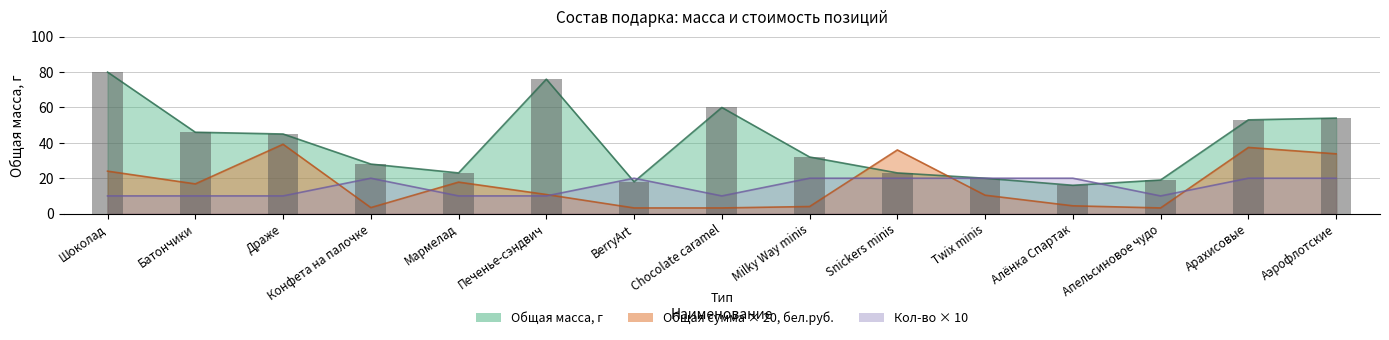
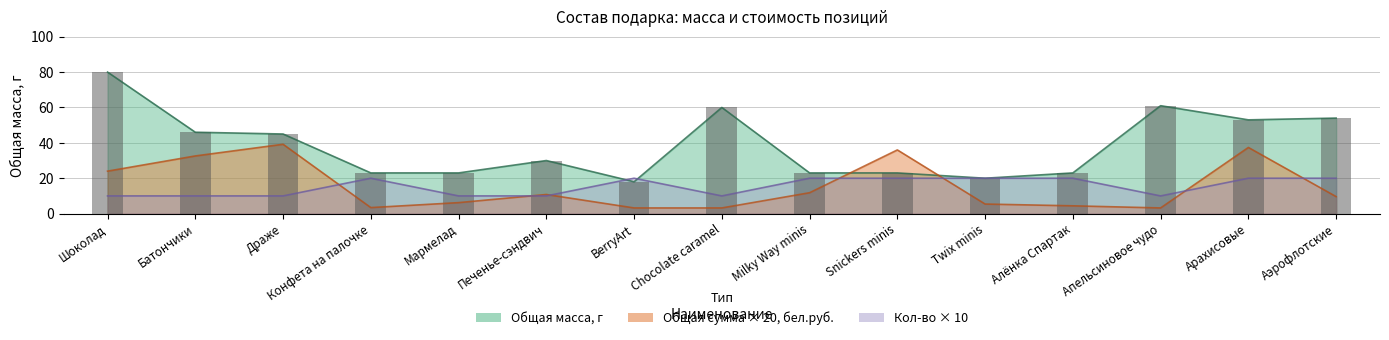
Общая сумма × 20, бел.руб., Батончики: 17 -> 33
Общая масса, г, Конфета на палочке: 28 -> 23
Общая сумма × 20, бел.руб., Мармелад: 18 -> 6
Общая масса, г, Печенье-сэндвич: 76 -> 30
Общая масса, г, Milky Way minis: 32 -> 23
Общая сумма × 20, бел.руб., Milky Way minis: 4 -> 12
Общая сумма × 20, бел.руб., Twix minis: 10 -> 5
Общая масса, г, Алёнка Спартак: 16 -> 23
Общая масса, г, Апельсиновое чудо: 19 -> 61
Общая сумма × 20, бел.руб., Аэрофлотские: 34 -> 10
